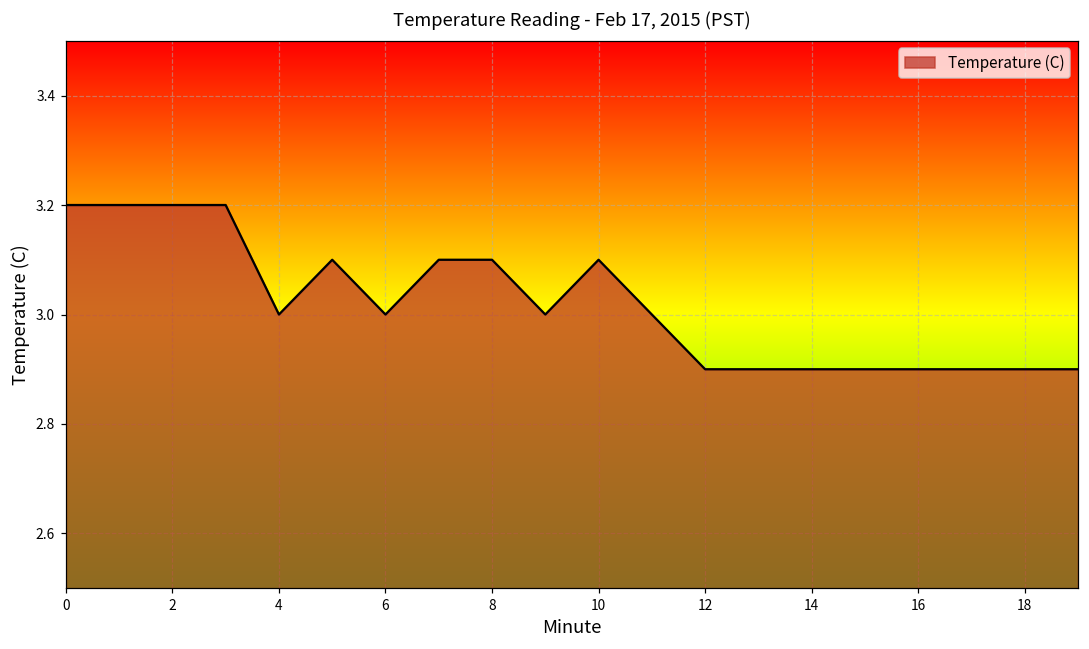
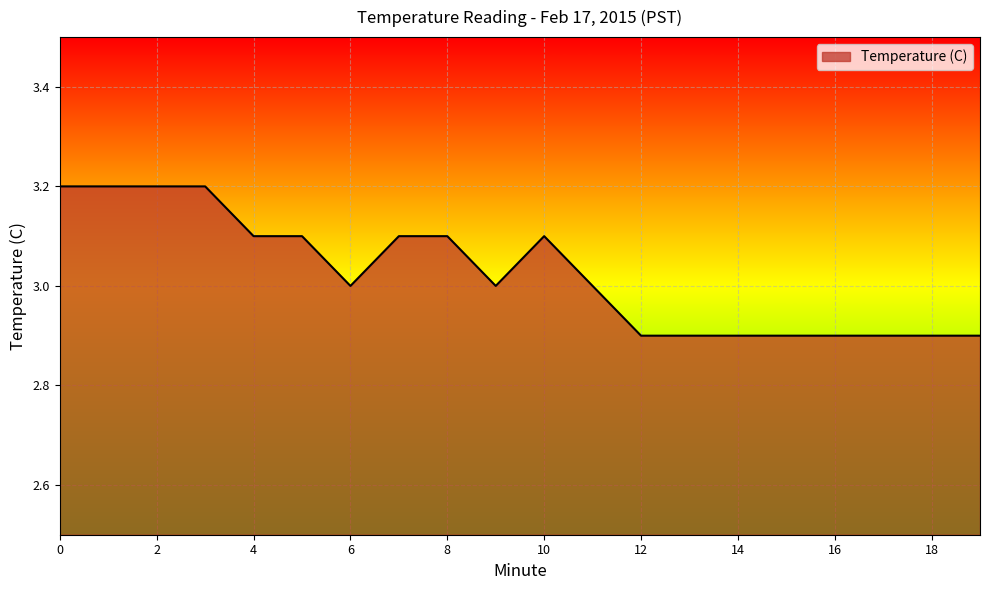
4: 3.0 -> 3.1
